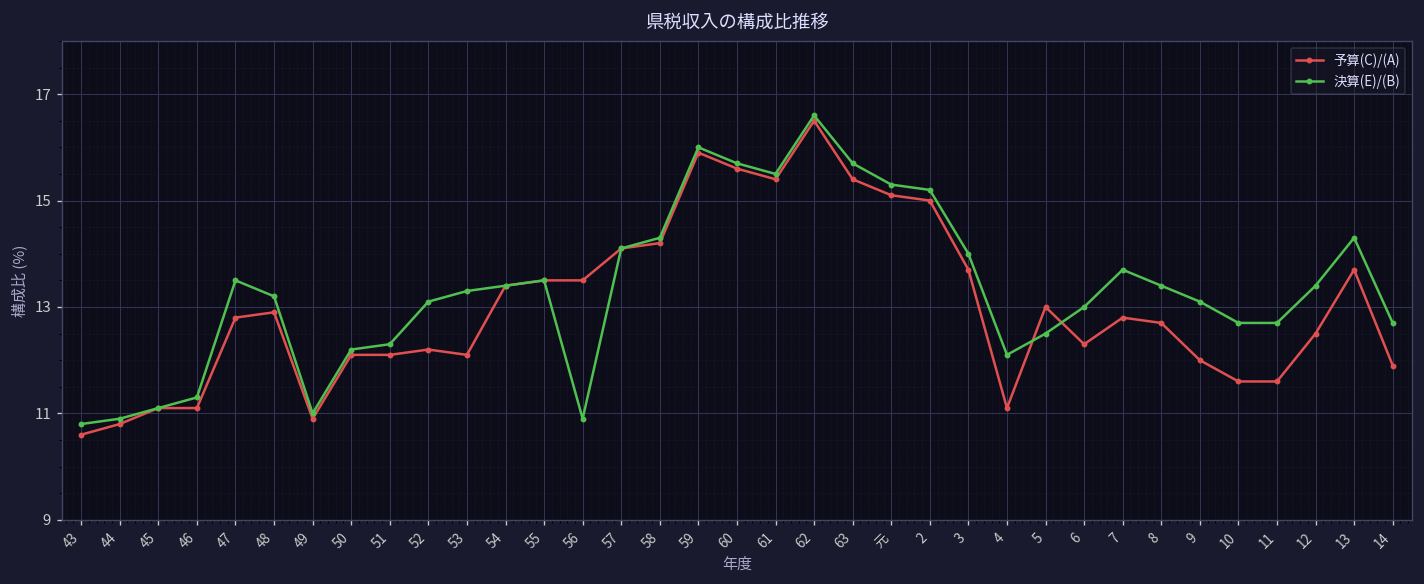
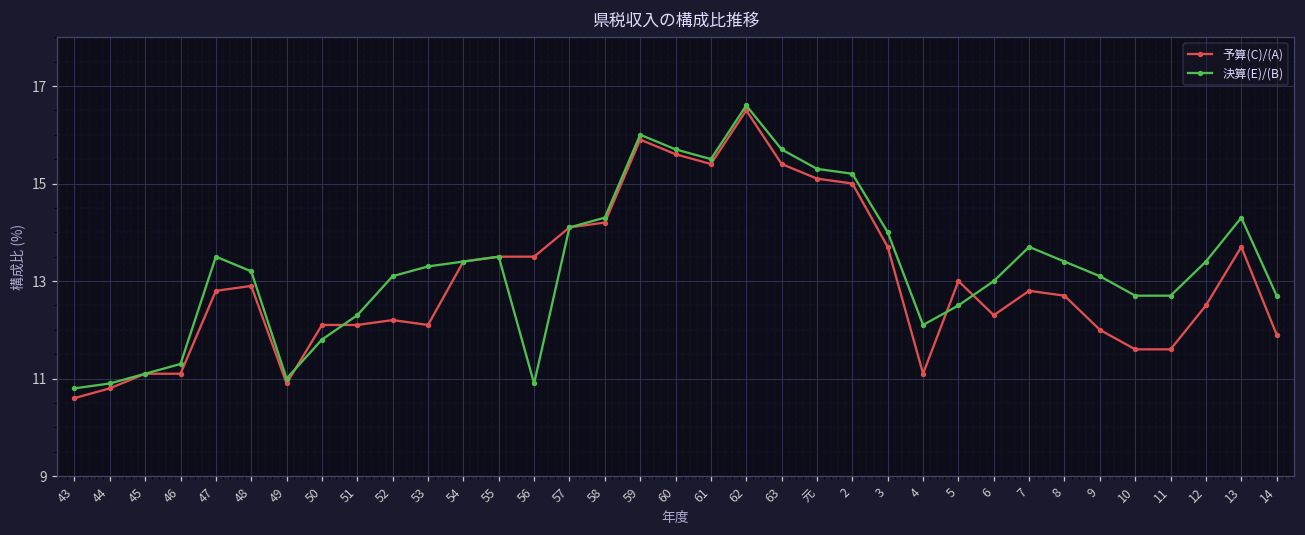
決算(E)/(B), 50: 12.2 -> 11.8
